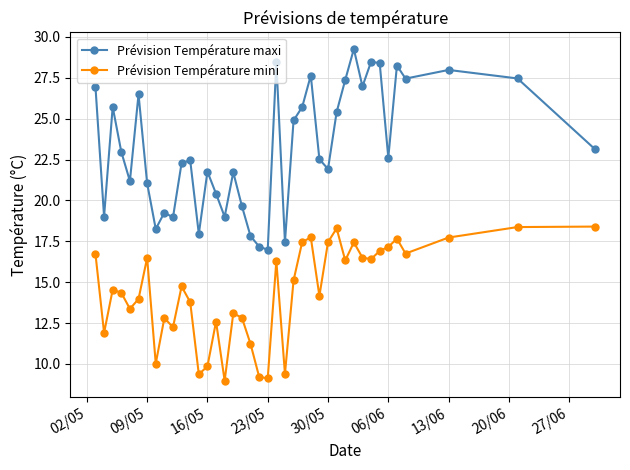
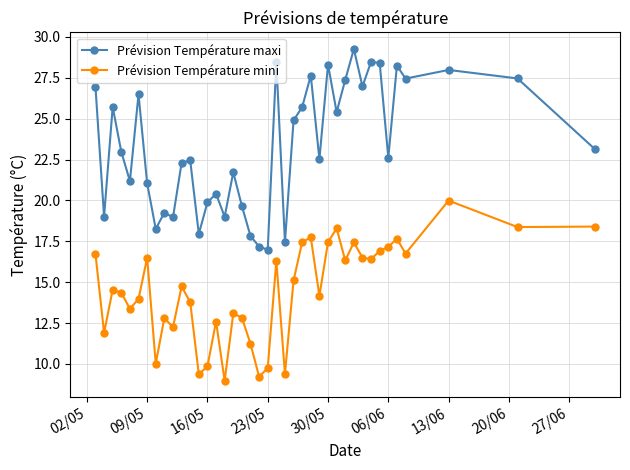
Prévision Température maxi, 16/05: 21.8 -> 19.9
Prévision Température mini, 23/05: 9.1 -> 9.8
Prévision Température maxi, 30/05: 21.9 -> 28.3
Prévision Température mini, 13/06: 17.7 -> 20.0
